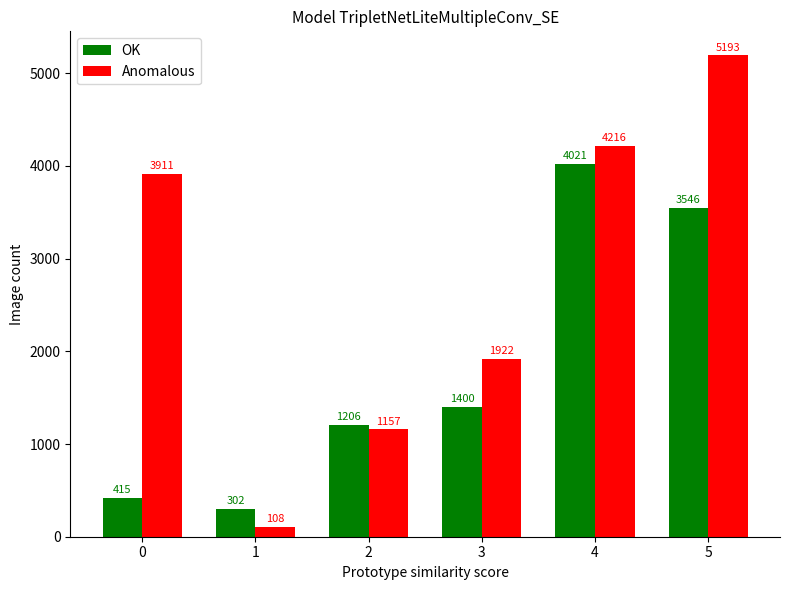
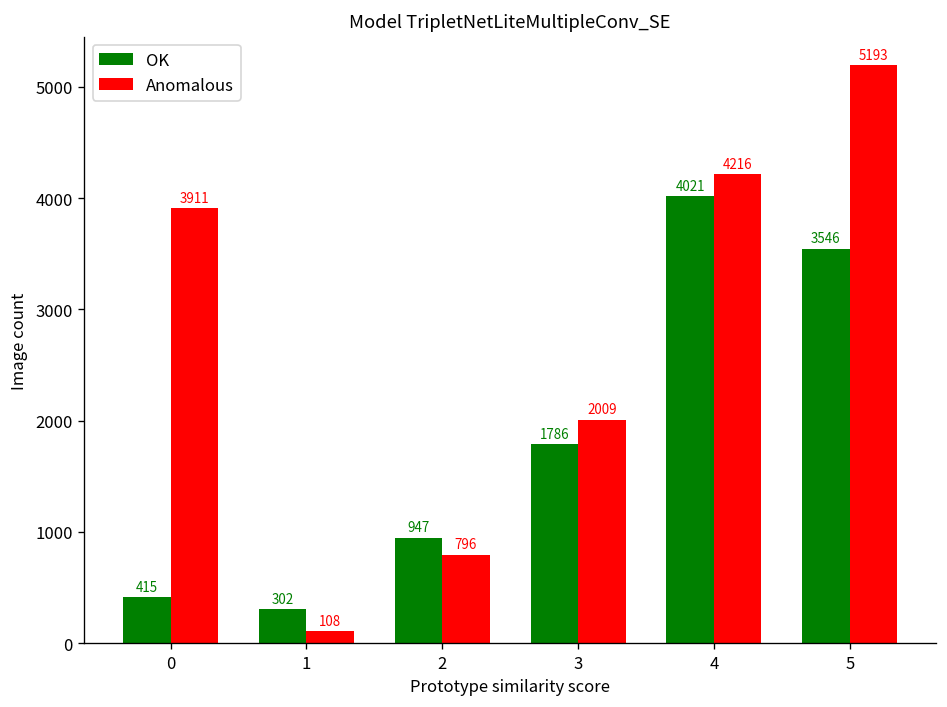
OK, 2: 1206 -> 947
Anomalous, 2: 1157 -> 796
OK, 3: 1400 -> 1786
Anomalous, 3: 1922 -> 2009
